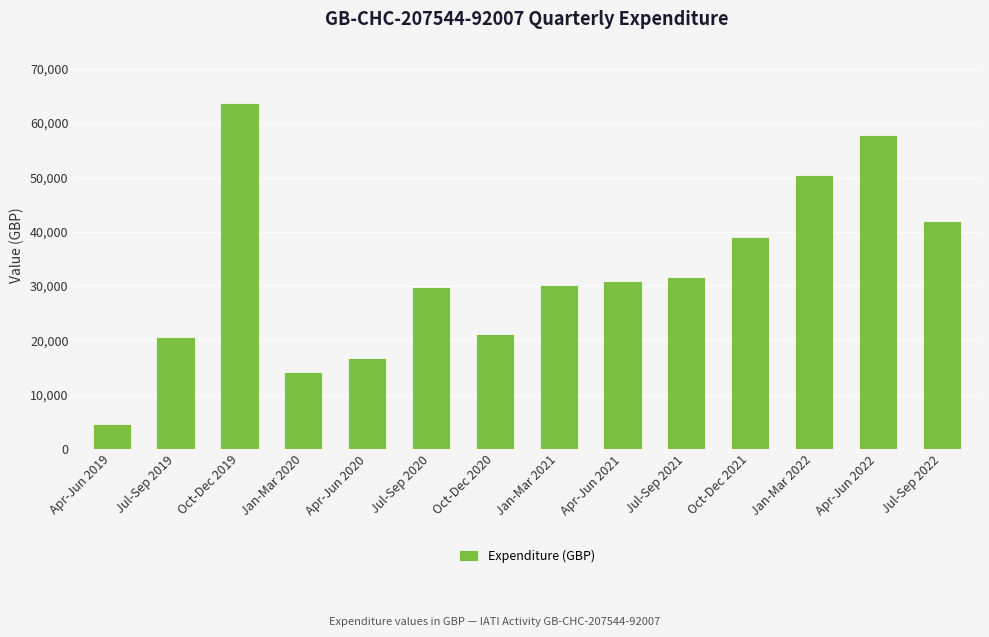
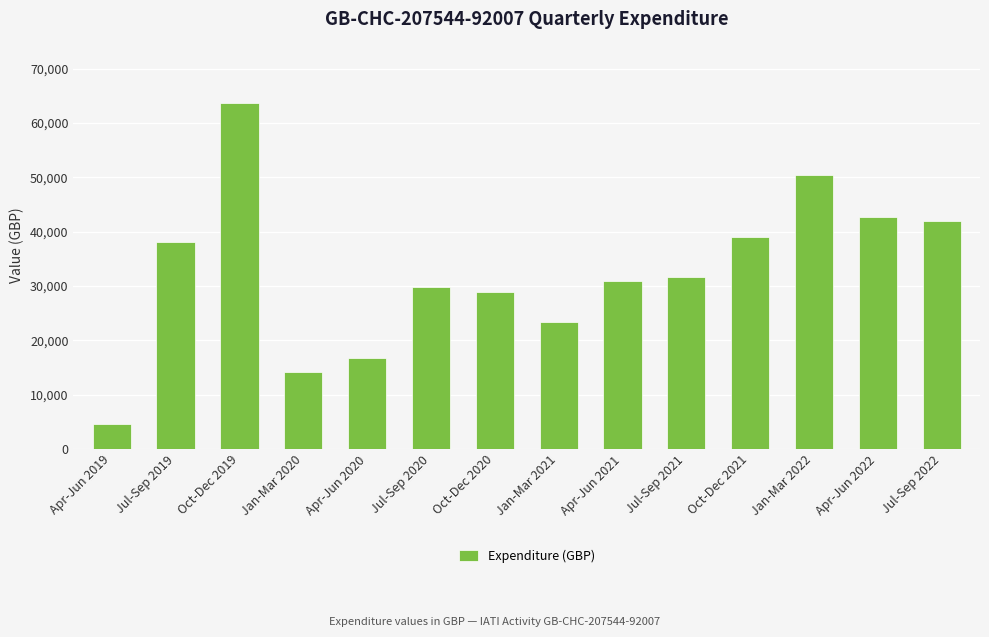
Jul-Sep 2019: 21,000 -> 38,000
Oct-Dec 2020: 21,000 -> 29,000
Jan-Mar 2021: 30,000 -> 23,000
Apr-Jun 2022: 58,000 -> 43,000
